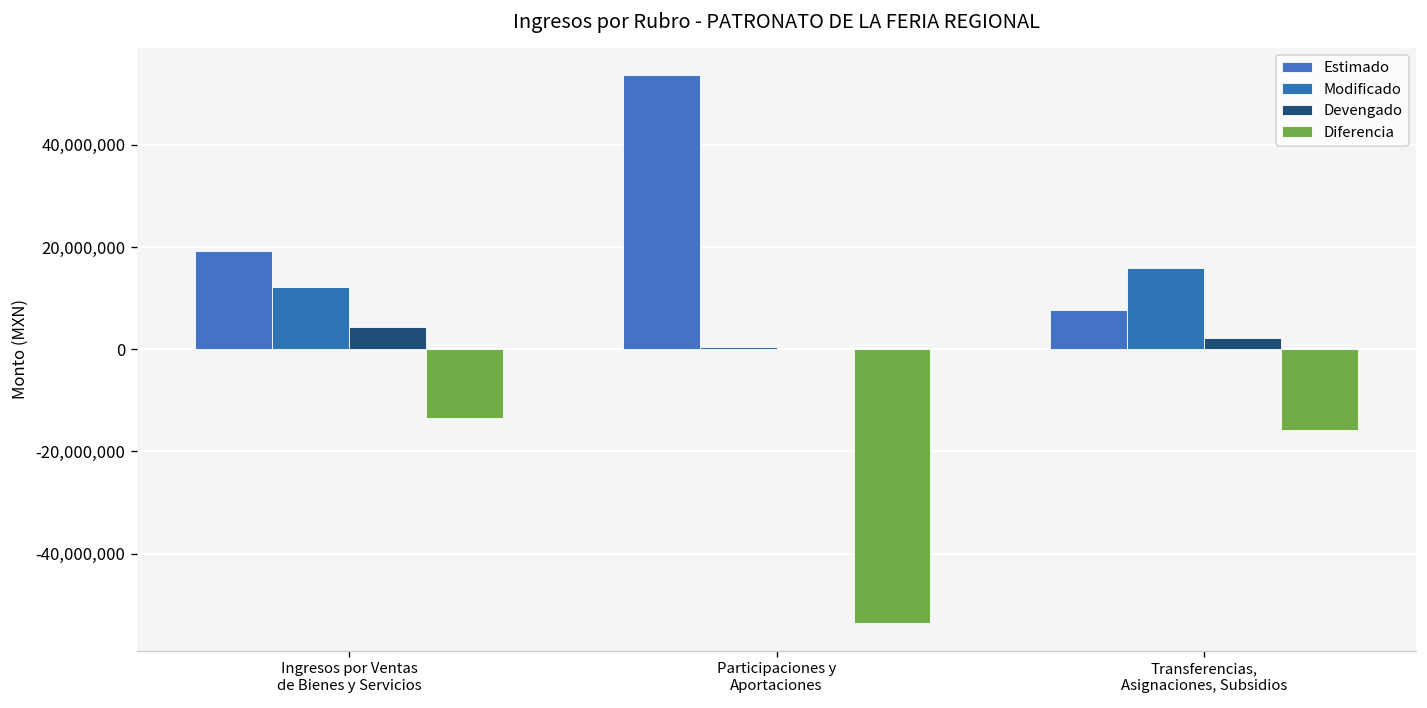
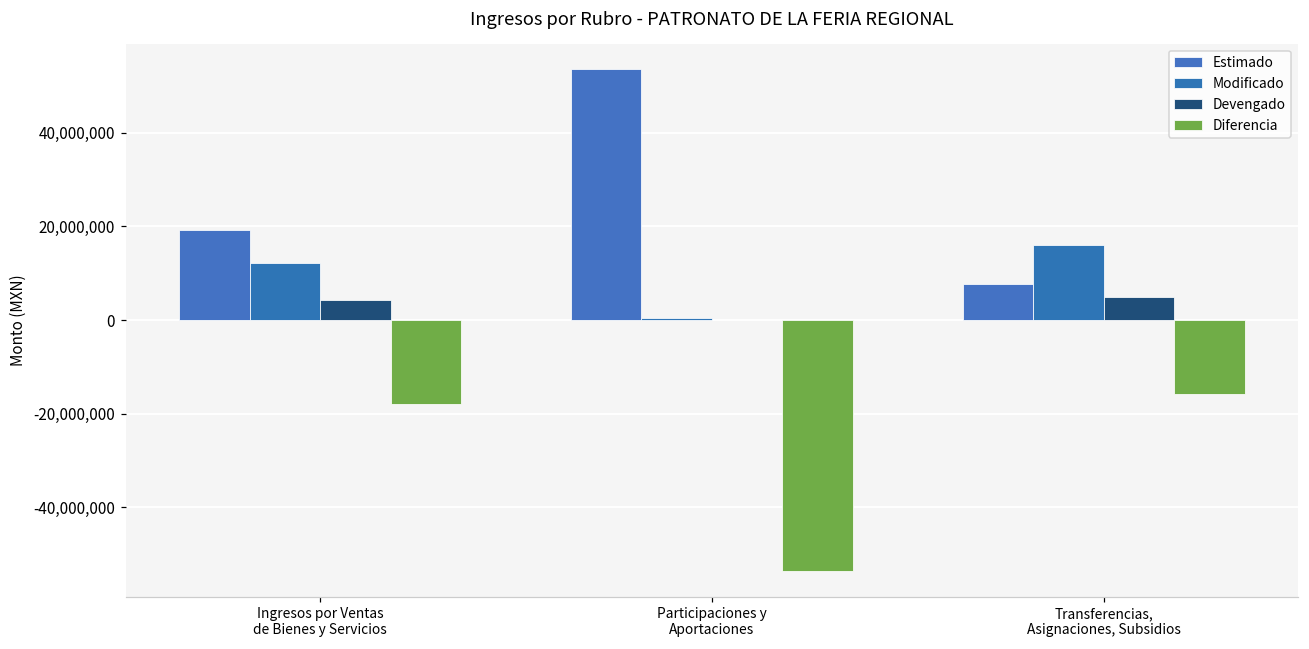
Diferencia, Ingresos por Ventas de Bienes y Servicios: -13,000,000 -> -18,000,000
Devengado, Transferencias, Asignaciones, Subsidios: 2,000,000 -> 5,000,000
